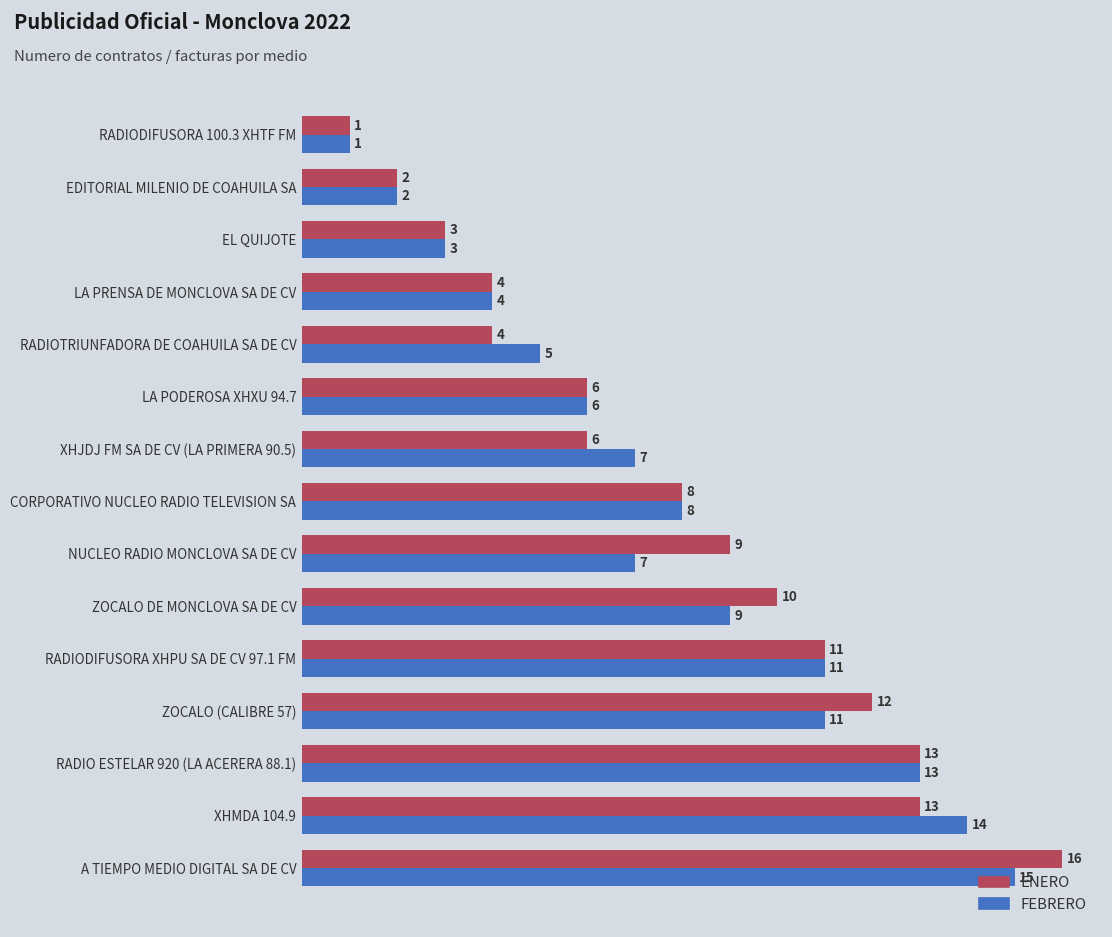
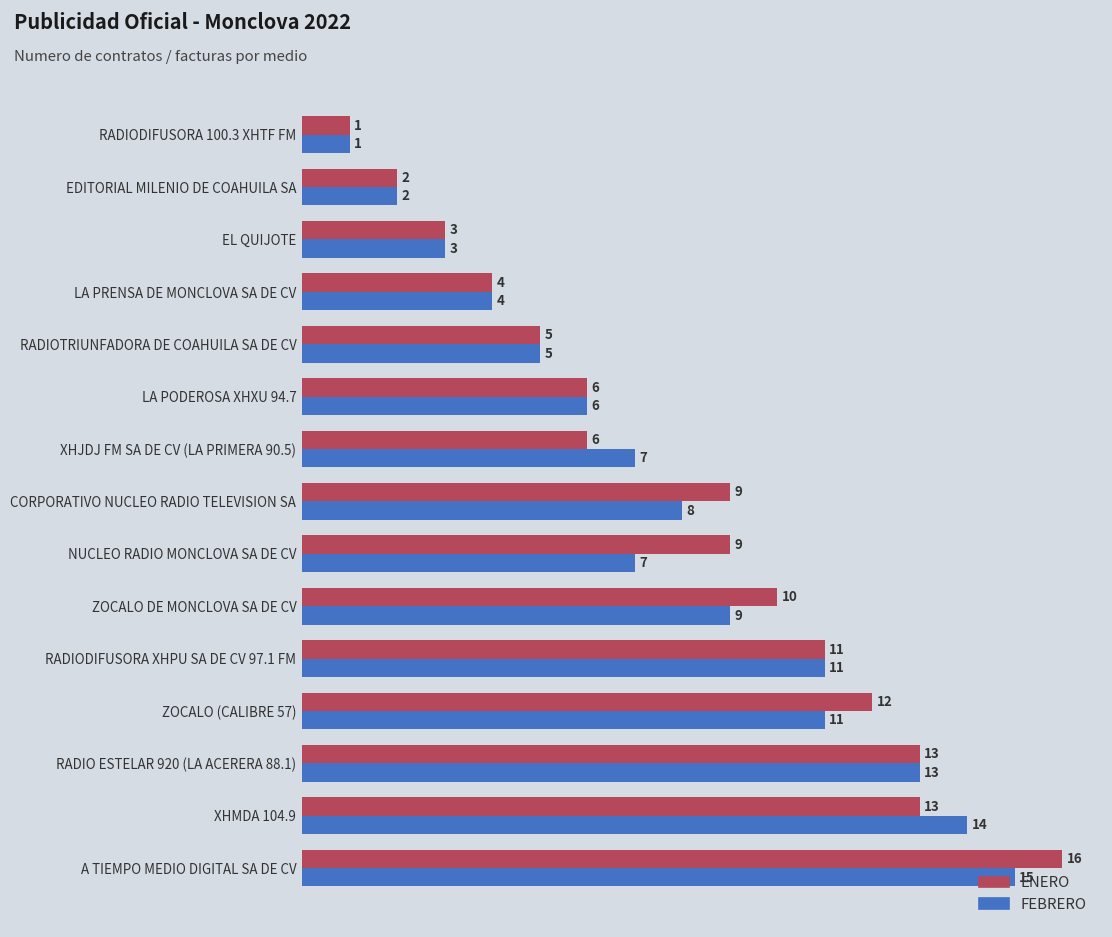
ENERO, RADIOTRIUNFADORA DE COAHUILA SA DE CV: 4 -> 5
ENERO, CORPORATIVO NUCLEO RADIO TELEVISION SA: 8 -> 9
